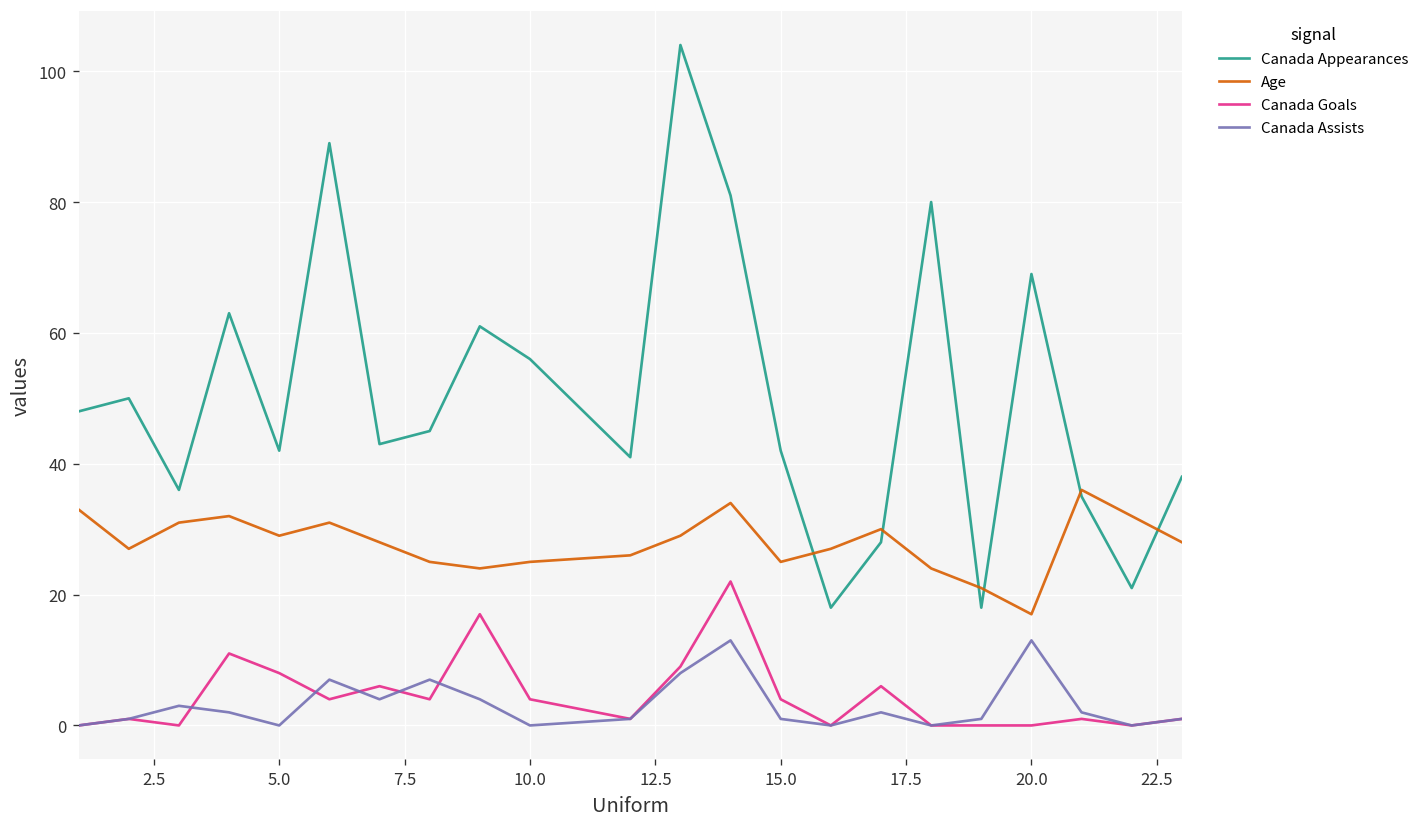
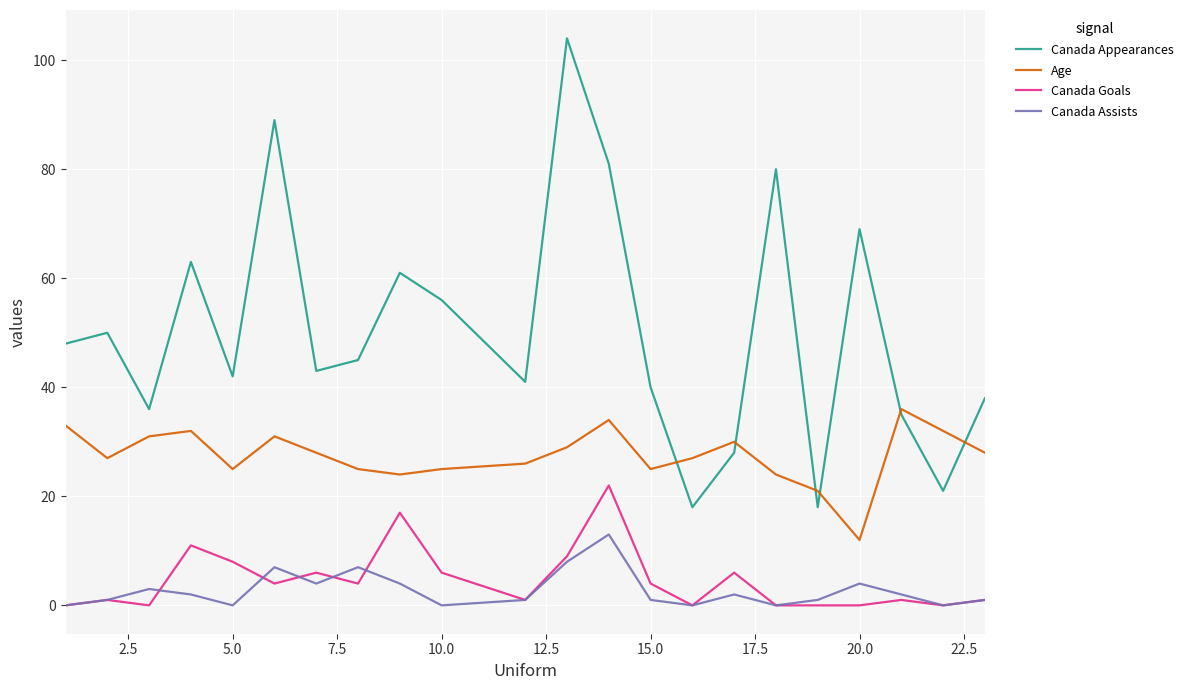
Age, 5.0: 29 -> 25
Canada Goals, 10.0: 4 -> 6
Canada Appearances, 15.0: 42 -> 40
Age, 20.0: 17 -> 12
Canada Assists, 20.0: 13 -> 4
